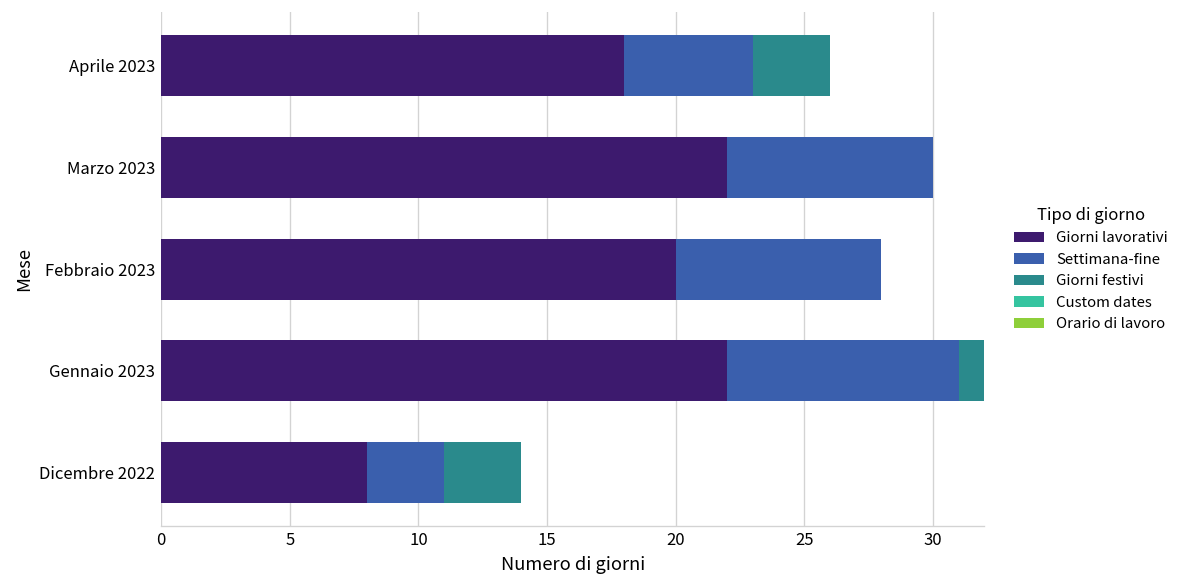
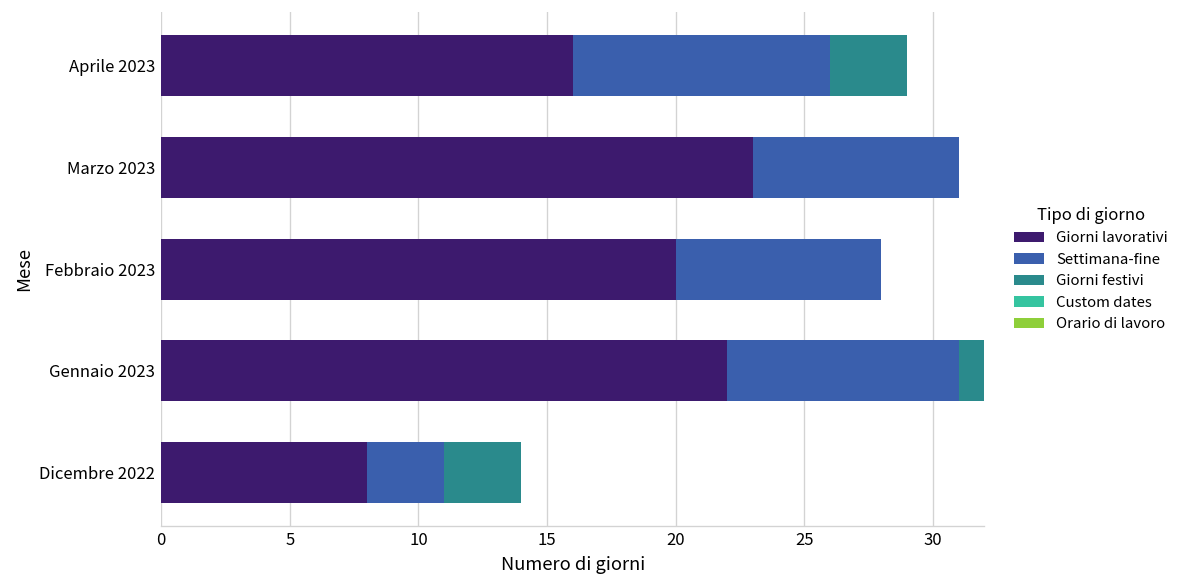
Giorni lavorativi, Aprile 2023: 18 -> 16
Settimana-fine, Aprile 2023: 5 -> 10
Giorni lavorativi, Marzo 2023: 22 -> 23
